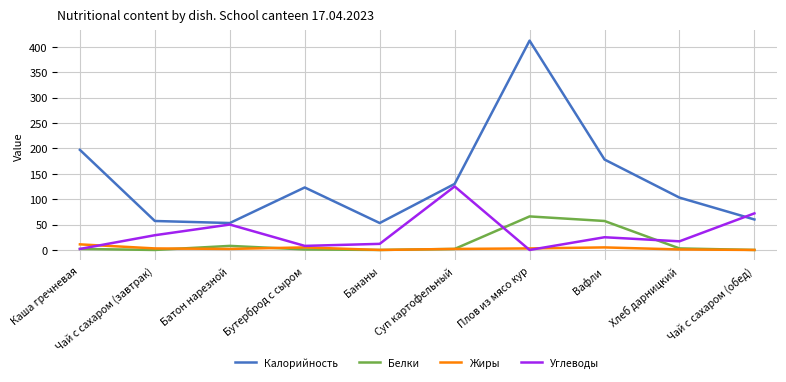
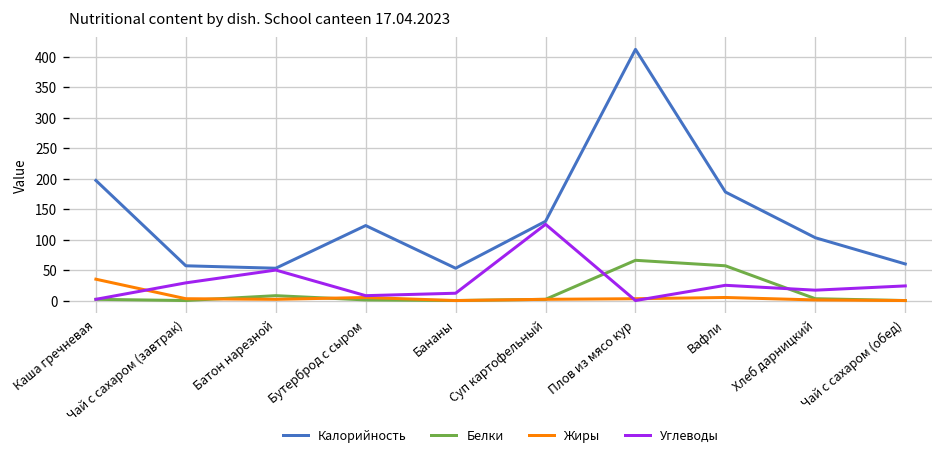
Жиры, Каша гречневая: 10 -> 40
Углеводы, Чай с сахаром (обед): 70 -> 20
